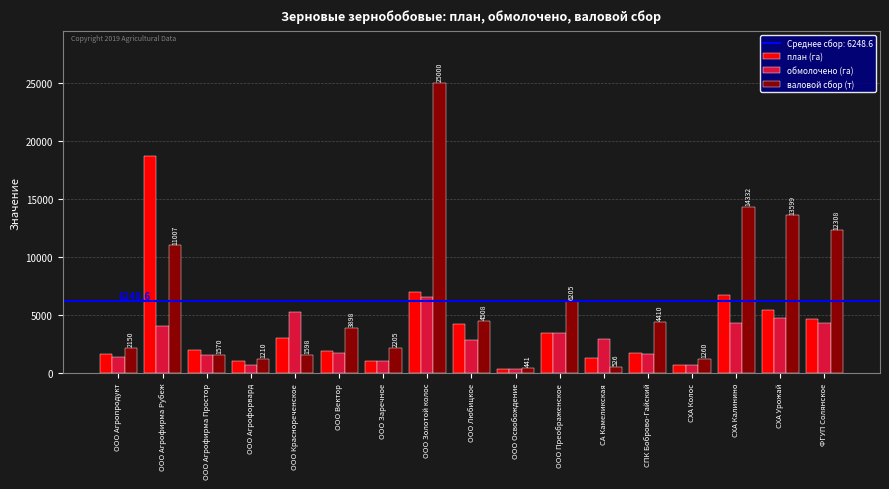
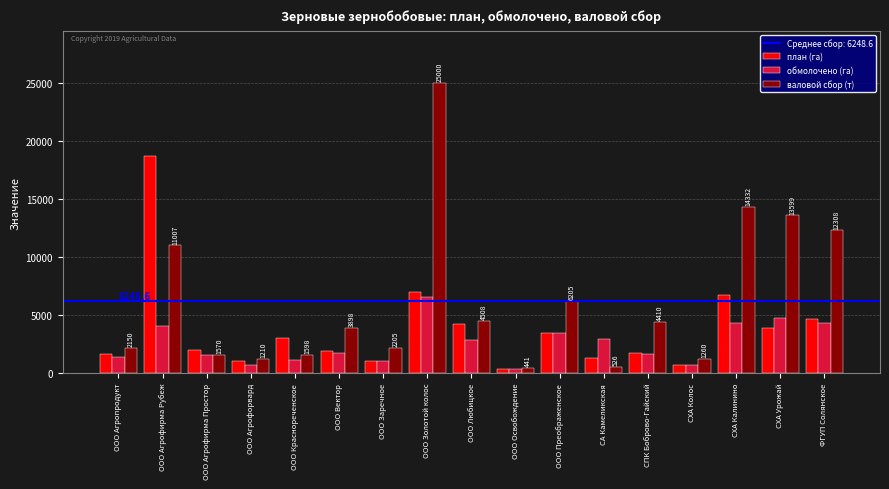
обмолочено (га), ООО Краснореченское: 5300 -> 1100
план (га), СХА Урожай: 5400 -> 3900
